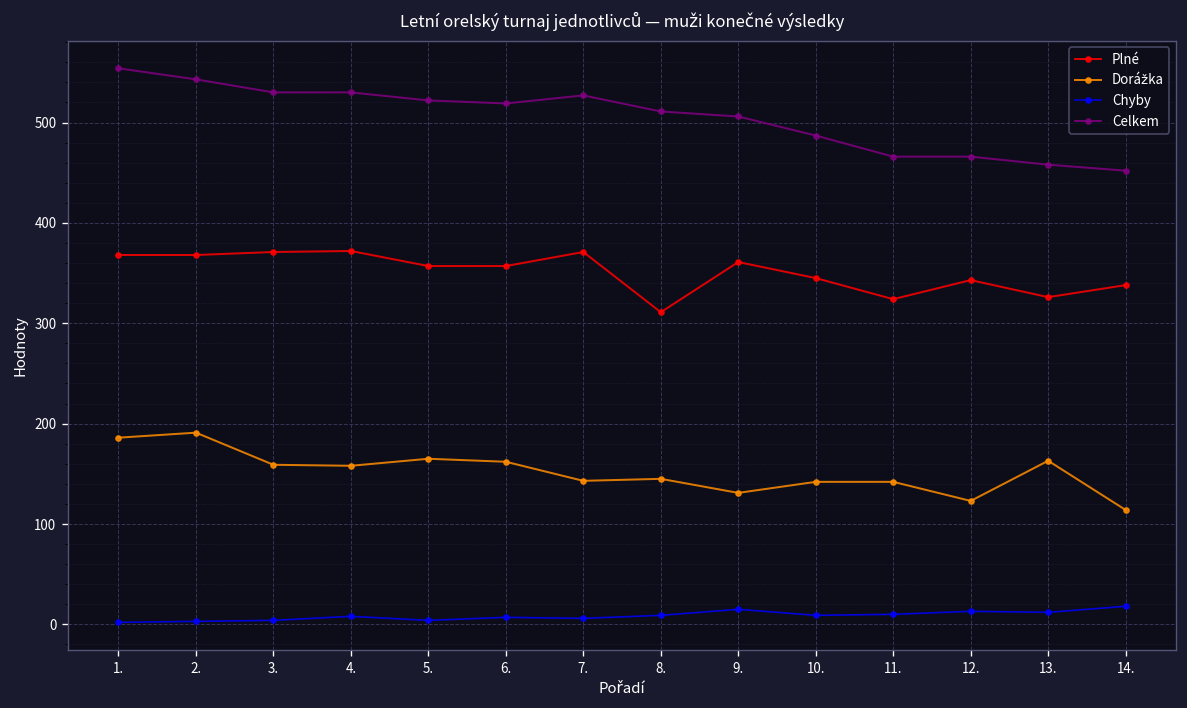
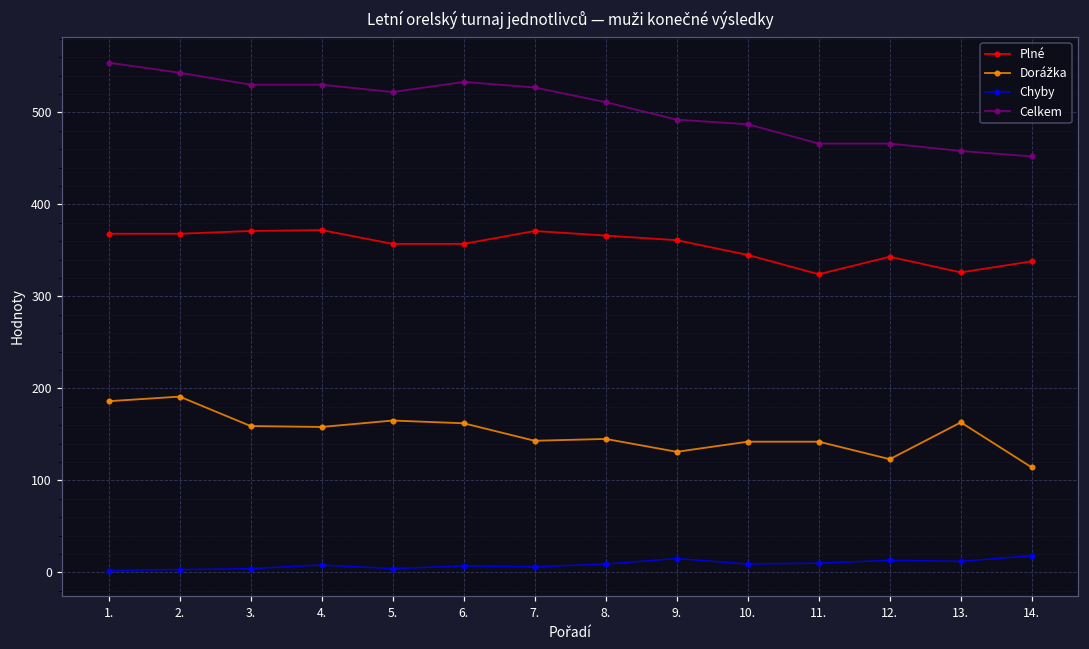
Celkem, 6.: 520 -> 530
Plné, 8.: 310 -> 370
Celkem, 9.: 510 -> 490
